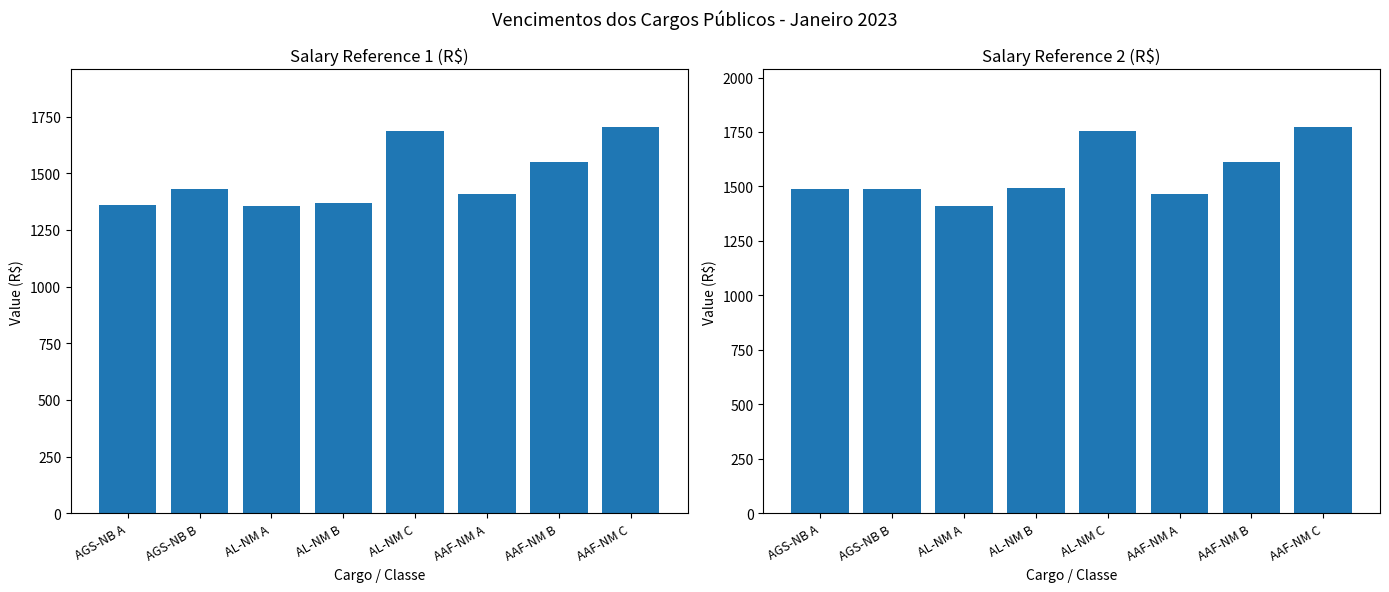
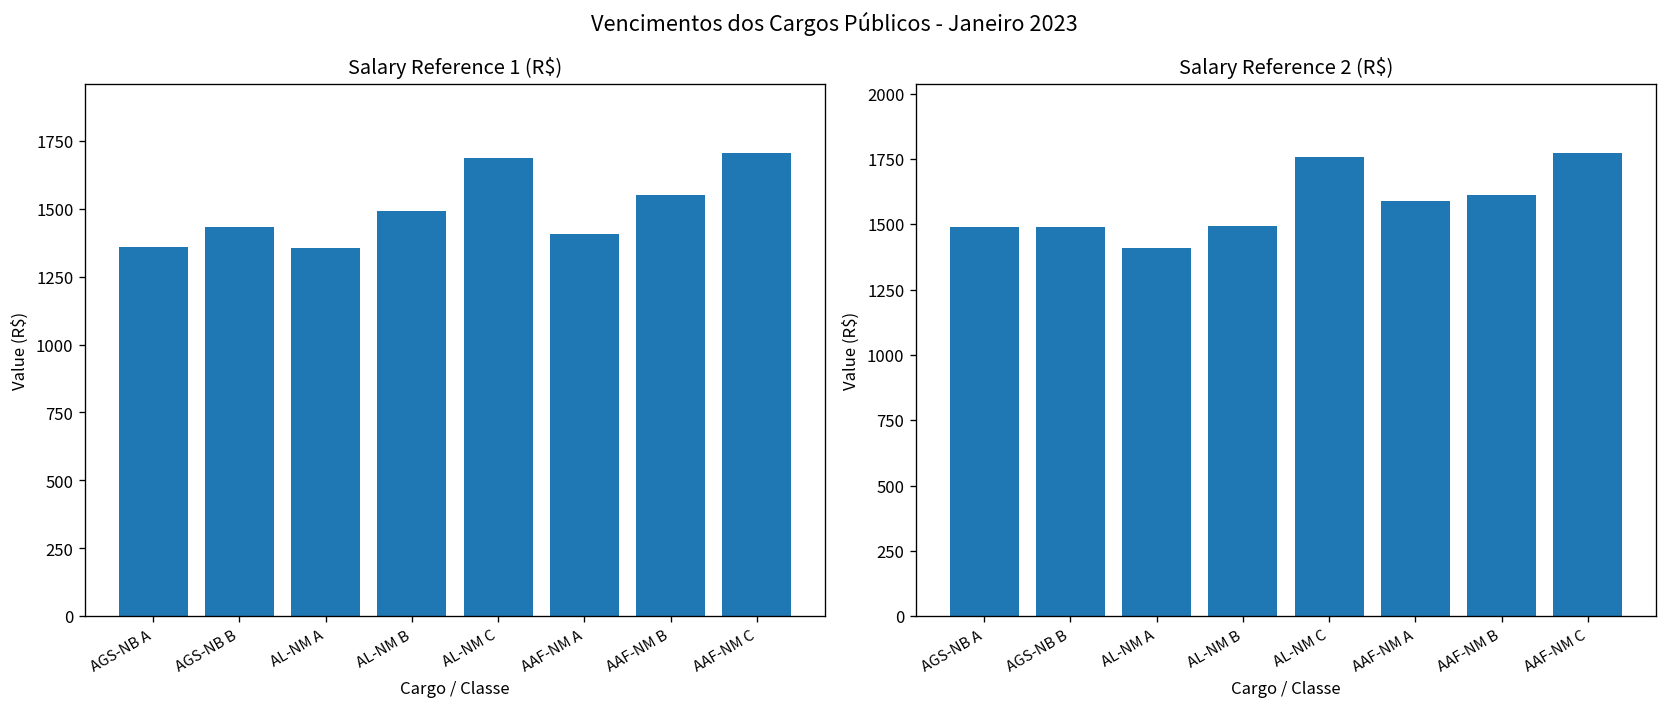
Salary Reference 1 (R$), AL-NM B: 1370 -> 1490
Salary Reference 2 (R$), AAF-NM A: 1460 -> 1590
